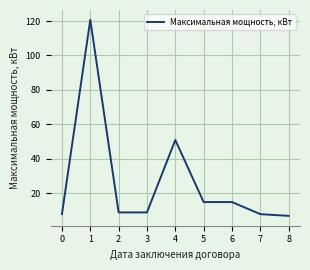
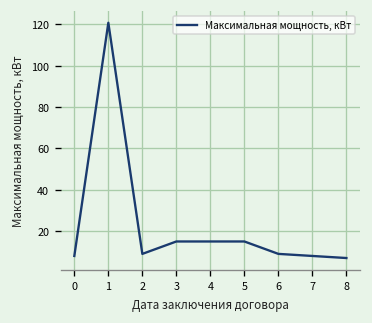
3: 9 -> 15
4: 51 -> 15
6: 15 -> 9
